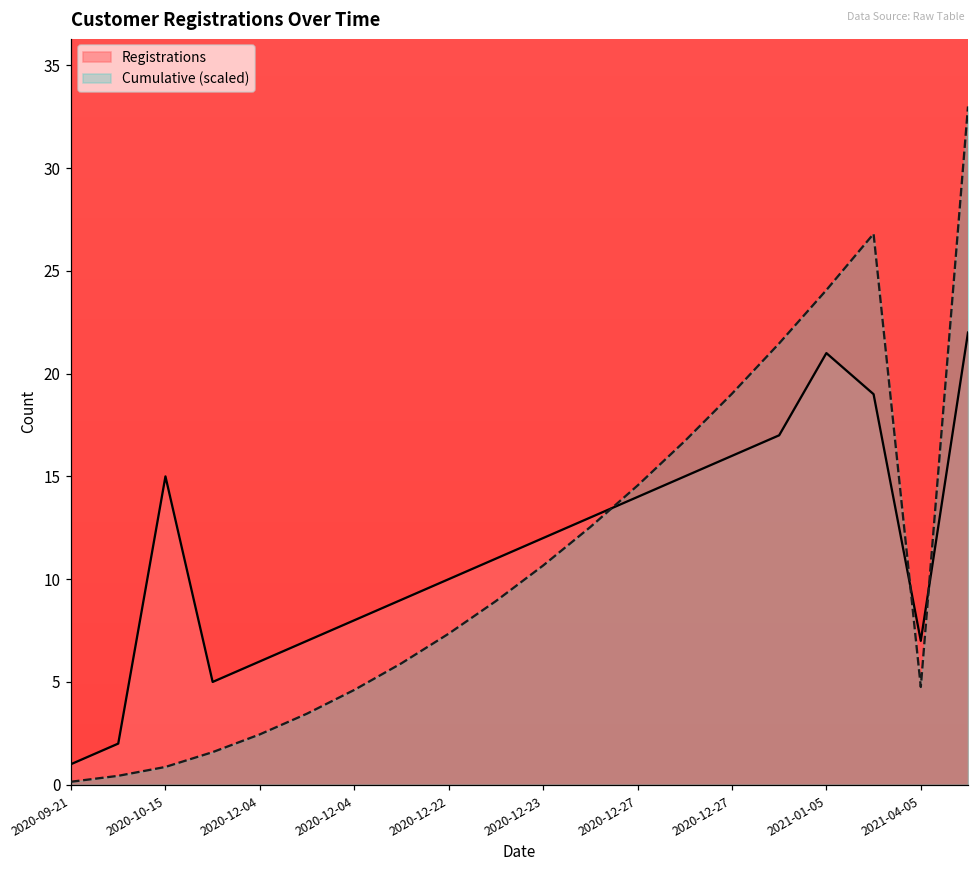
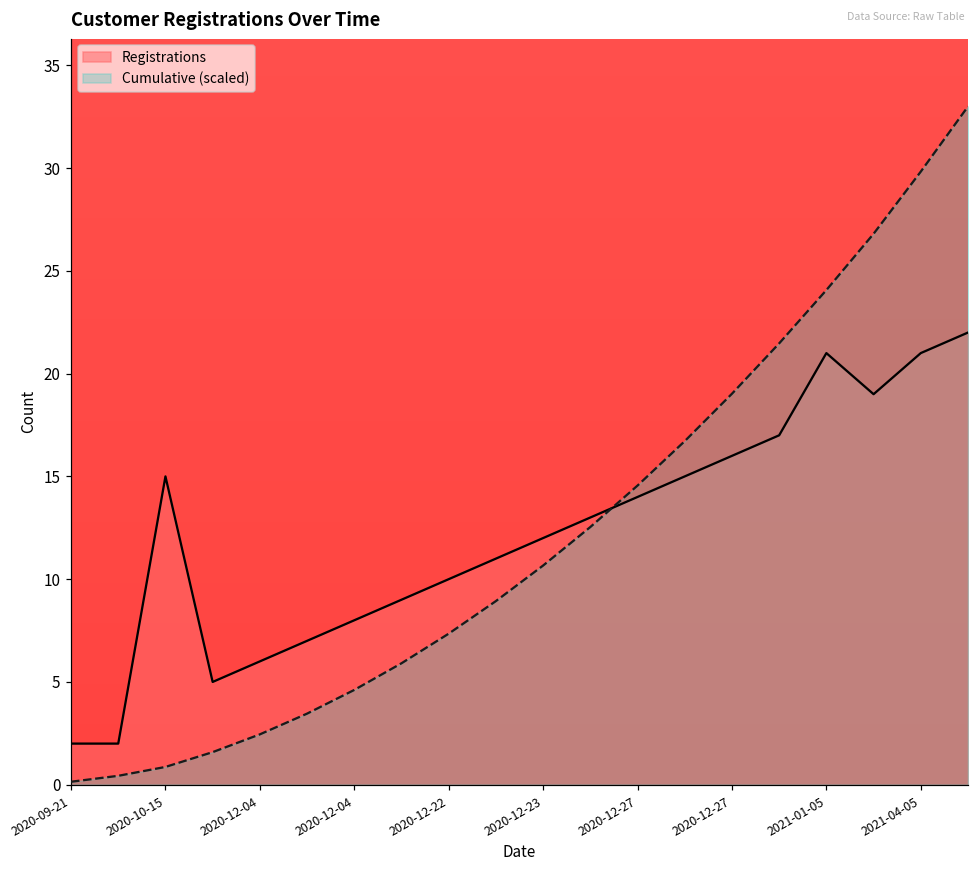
Registrations, 2020-09-21: 1 -> 2
Registrations, 2021-04-05: 7 -> 21
Cumulative (scaled), 2021-04-05: 4.8 -> 29.8
